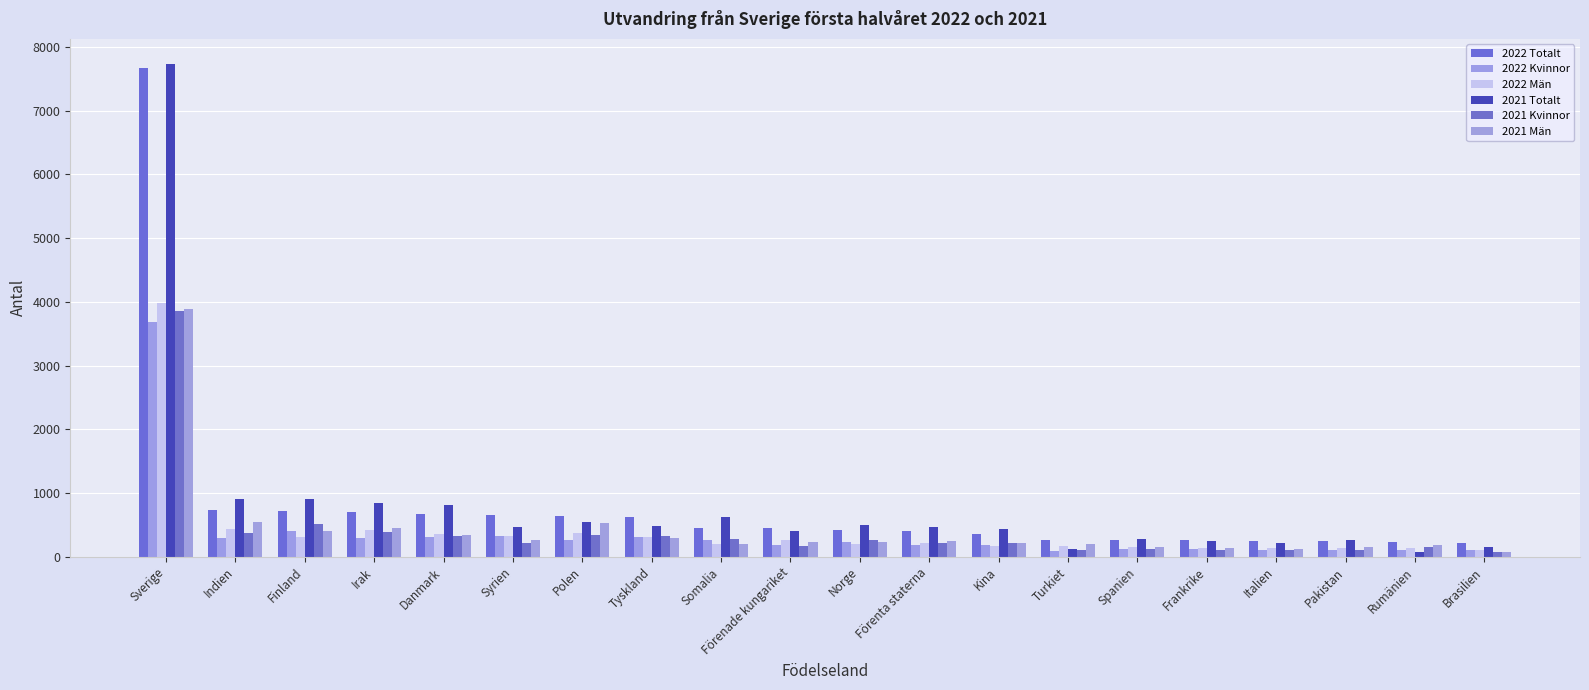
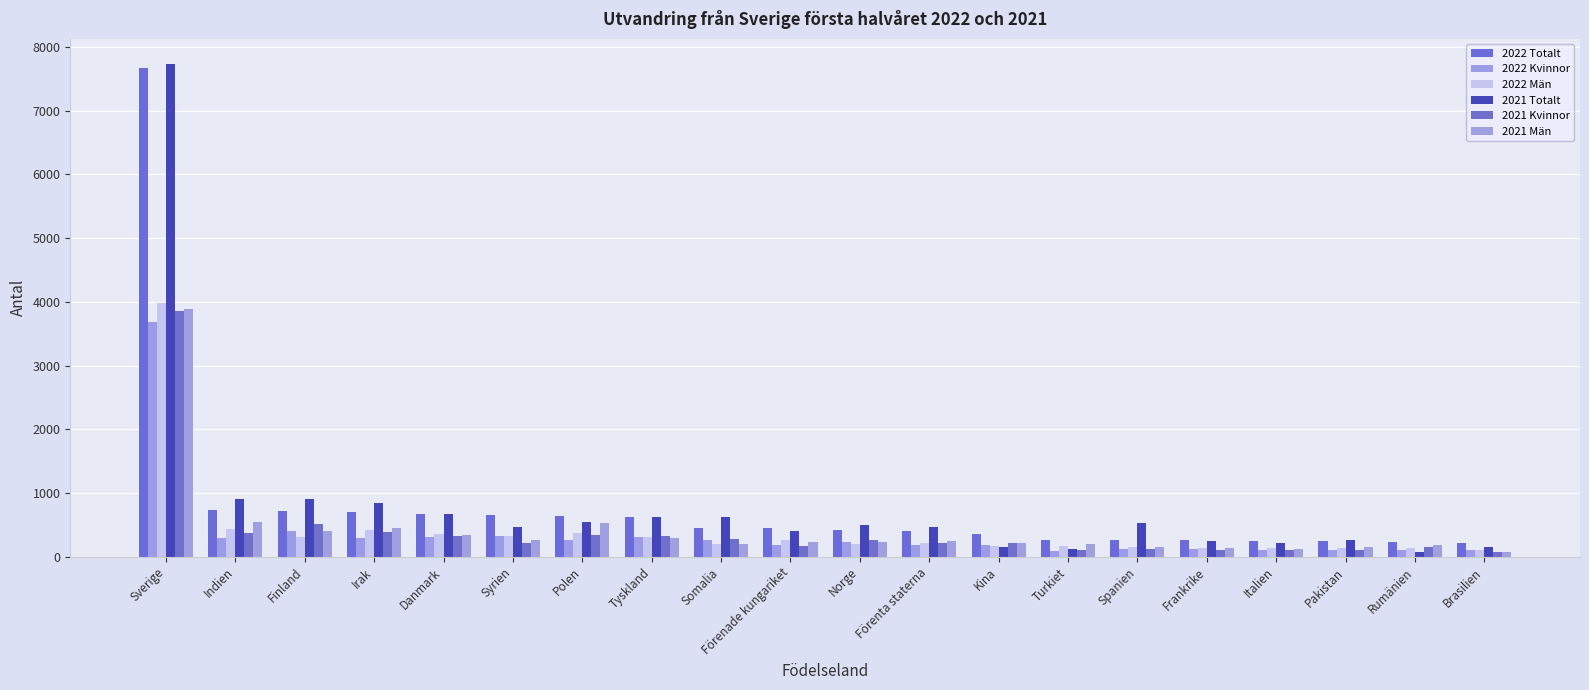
2021 Totalt, Danmark: 800 -> 700
2021 Totalt, Tyskland: 500 -> 600
2021 Totalt, Kina: 400 -> 200
2021 Totalt, Spanien: 300 -> 500
